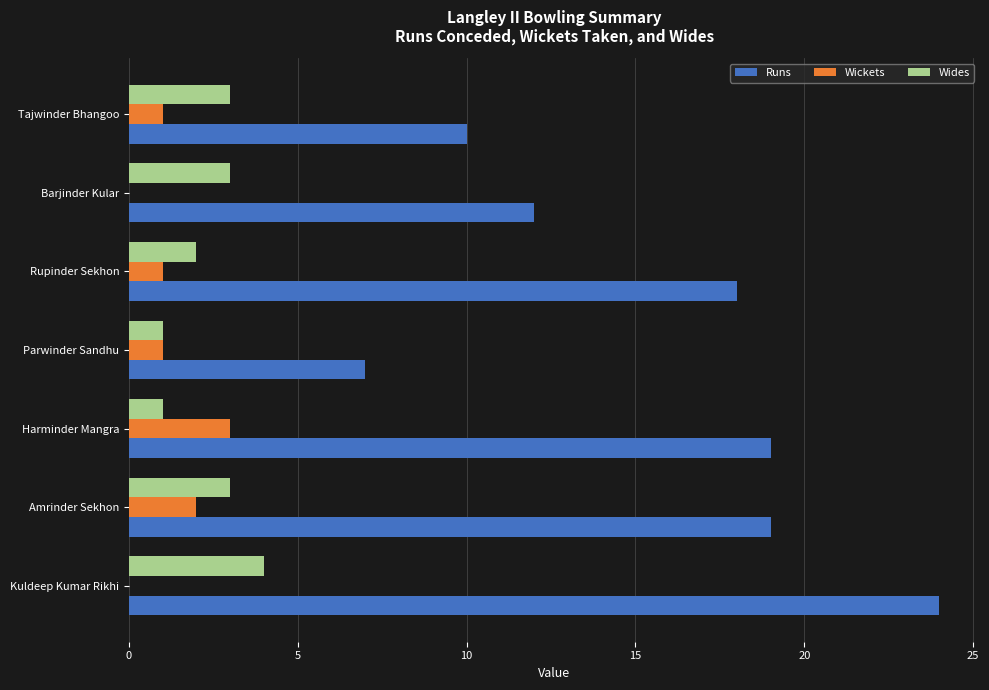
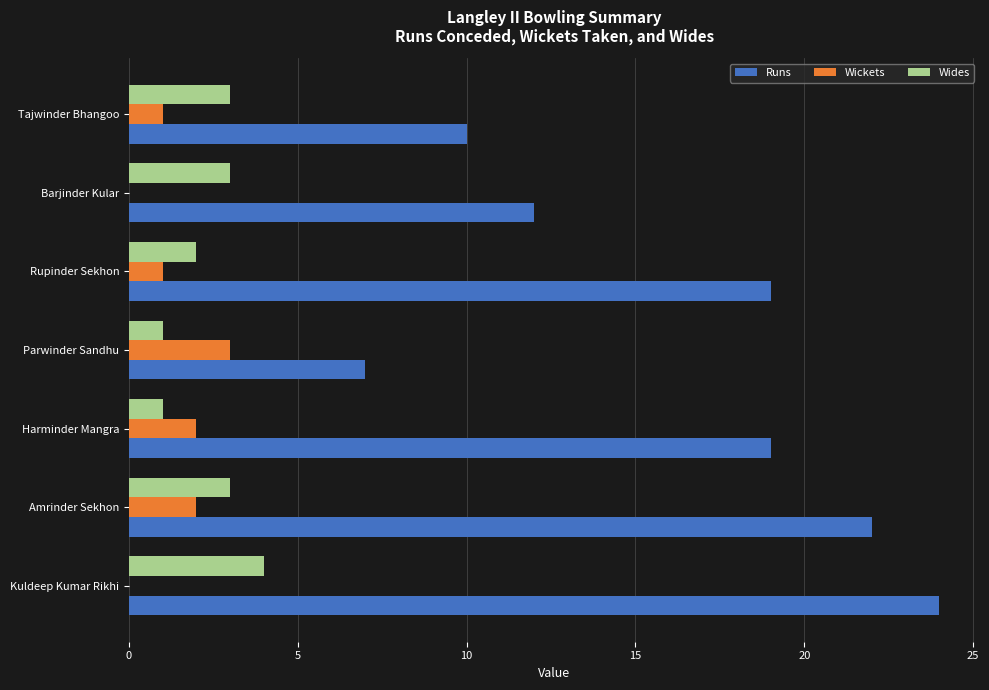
Runs, Rupinder Sekhon: 18 -> 19
Wickets, Parwinder Sandhu: 1 -> 3
Wickets, Harminder Mangra: 3 -> 2
Runs, Amrinder Sekhon: 19 -> 22
